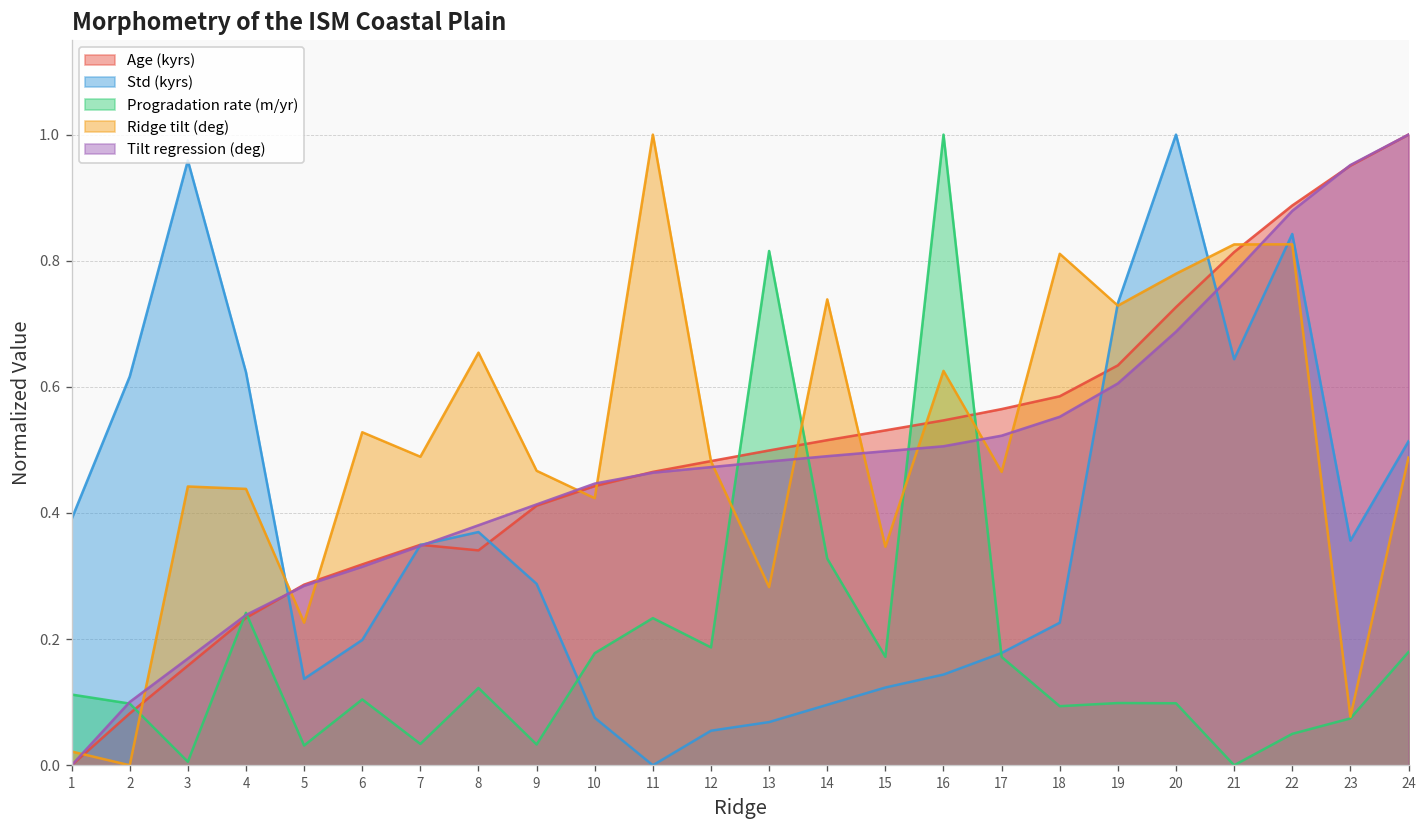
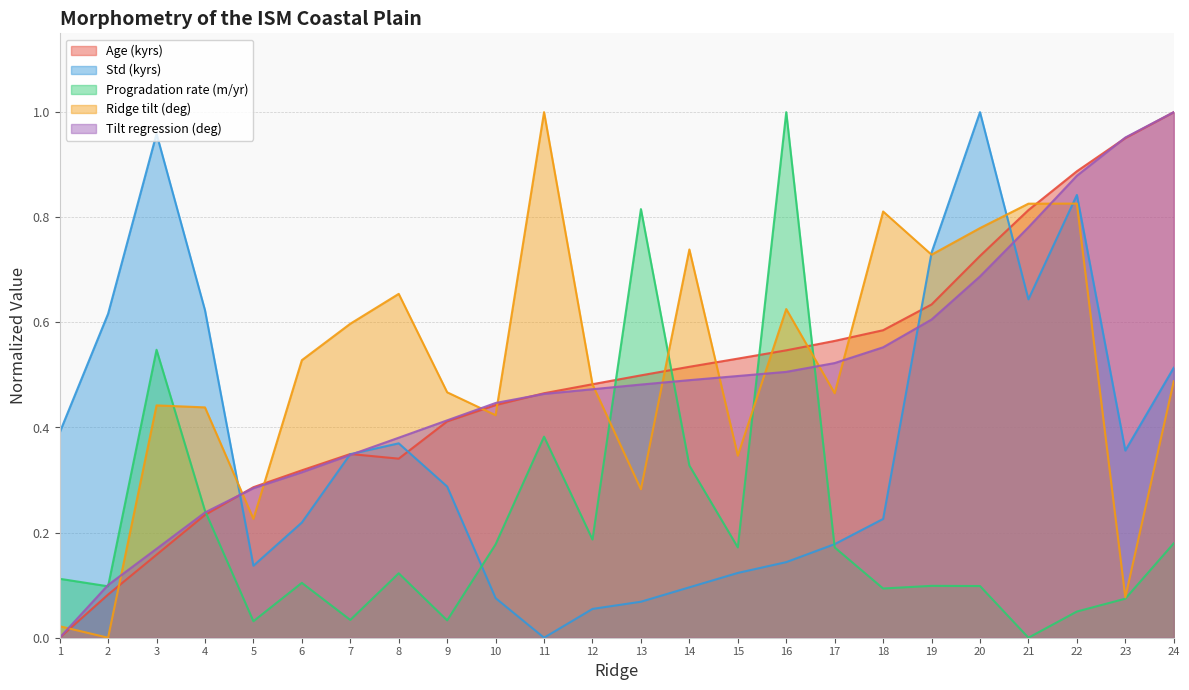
Progradation rate (m/yr), 3: 0.01 -> 0.55
Std (kyrs), 6: 0.20 -> 0.22
Ridge tilt (deg), 7: 0.49 -> 0.60
Progradation rate (m/yr), 11: 0.23 -> 0.38
